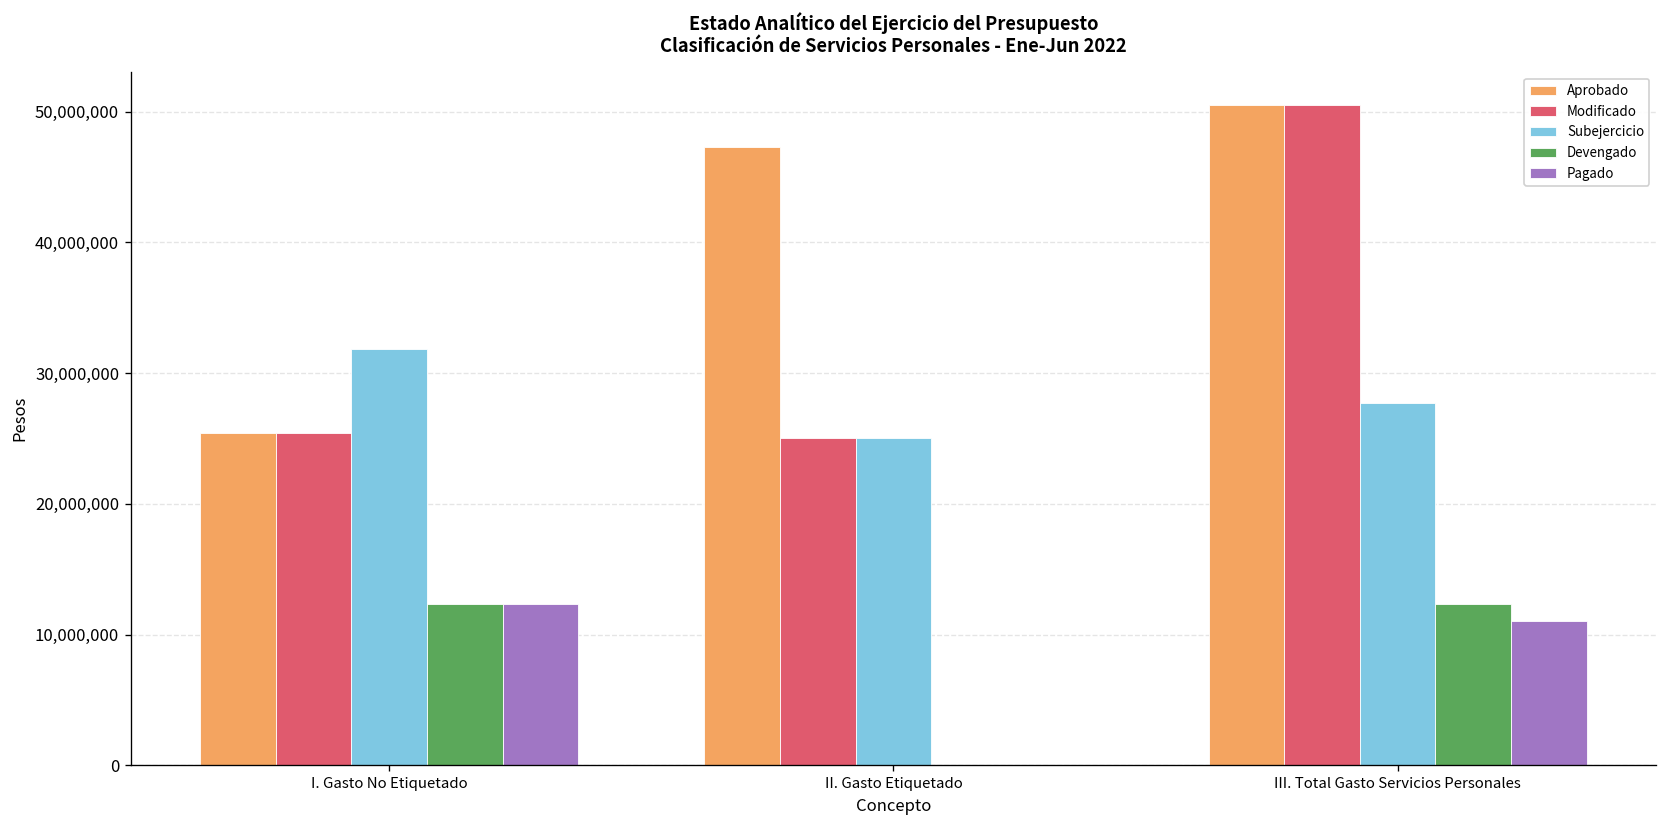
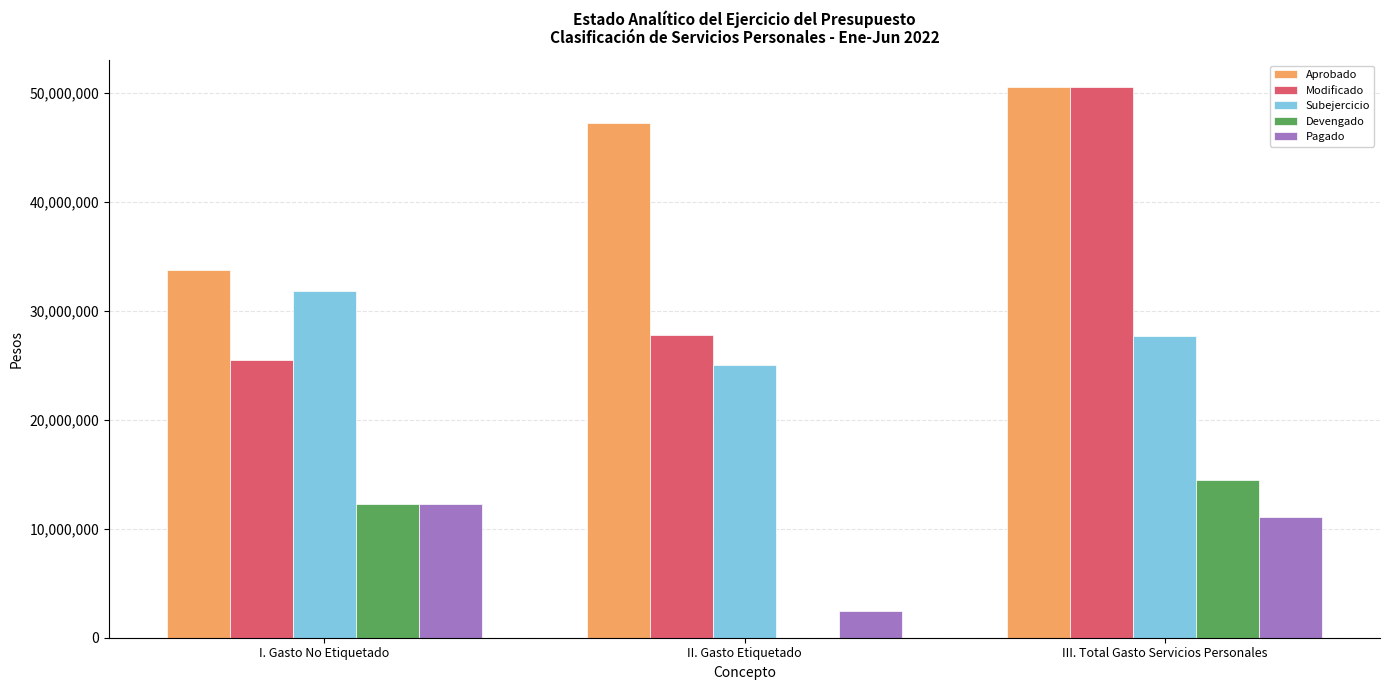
Aprobado, I. Gasto No Etiquetado: 25,500,000 -> 33,700,000
Modificado, II. Gasto Etiquetado: 25,100,000 -> 27,700,000
Pagado, II. Gasto Etiquetado: 0 -> 2,500,000
Devengado, III. Total Gasto Servicios Personales: 12,300,000 -> 14,500,000
